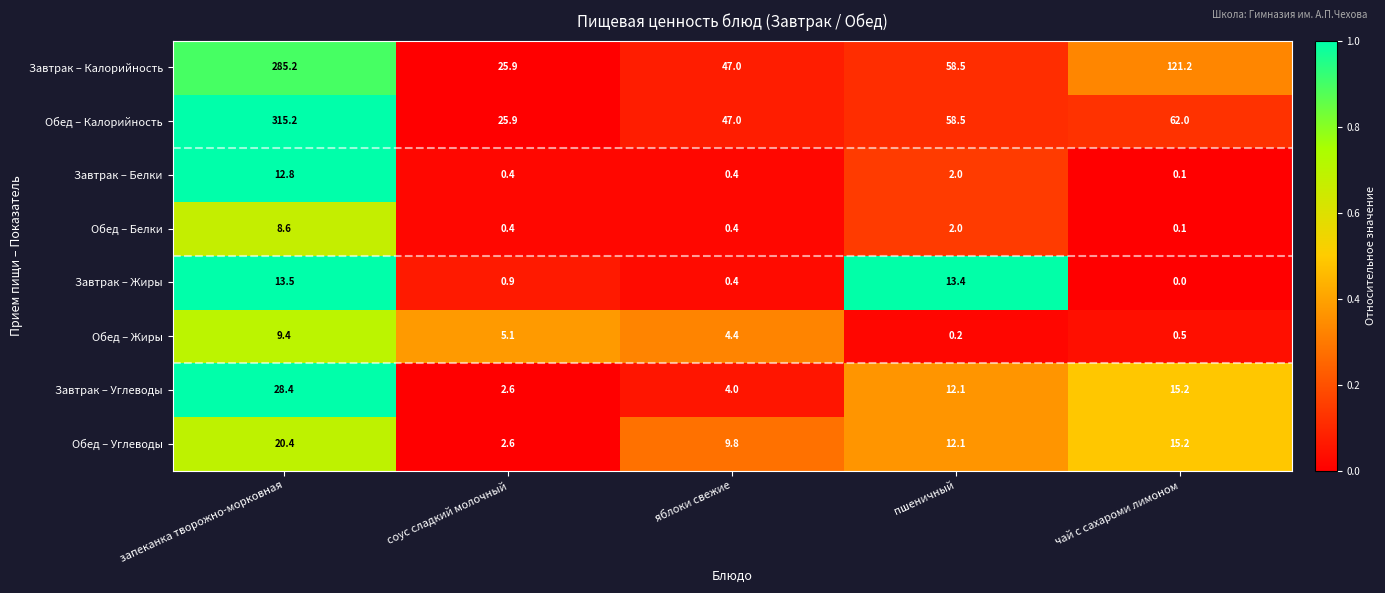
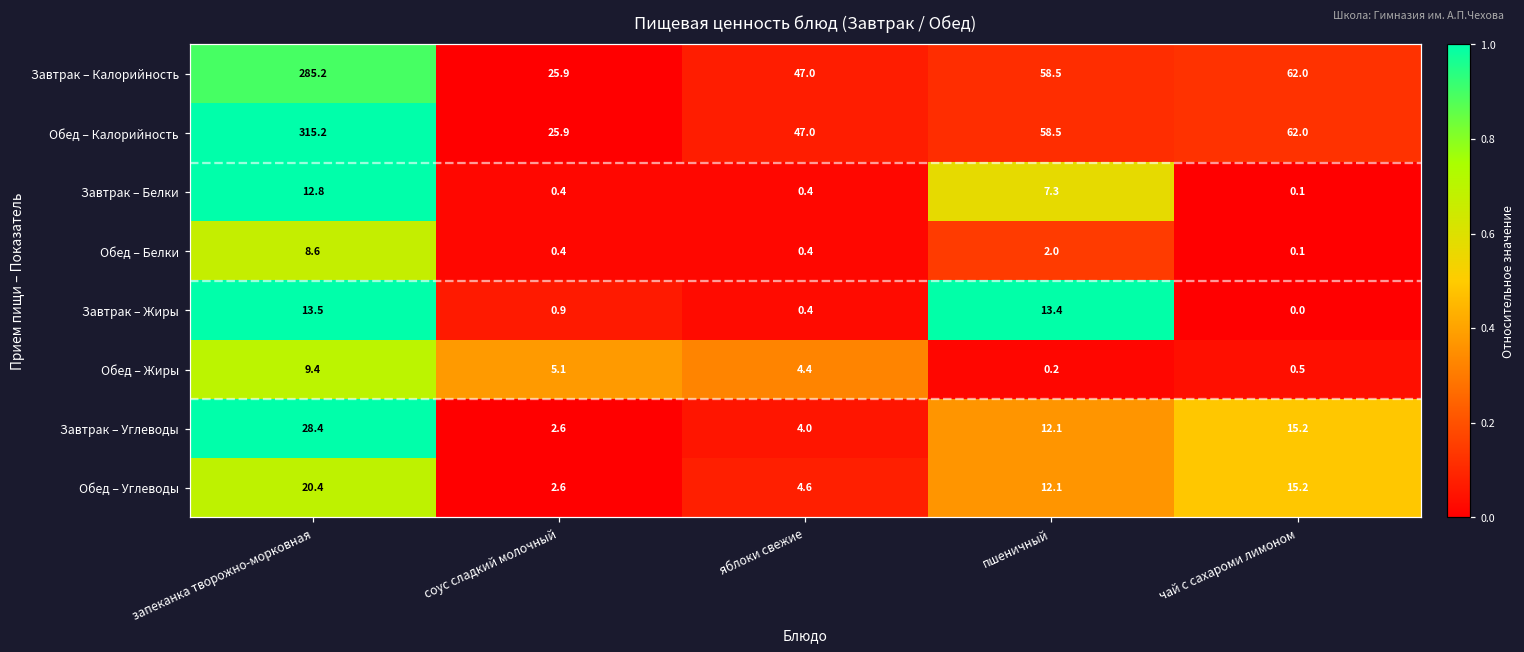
Завтрак – Калорийность, чай с сахароми лимоном: 121.2 -> 62.0
Завтрак – Белки, пшеничный: 2.0 -> 7.3
Обед – Углеводы, яблоки свежие: 9.8 -> 4.6
